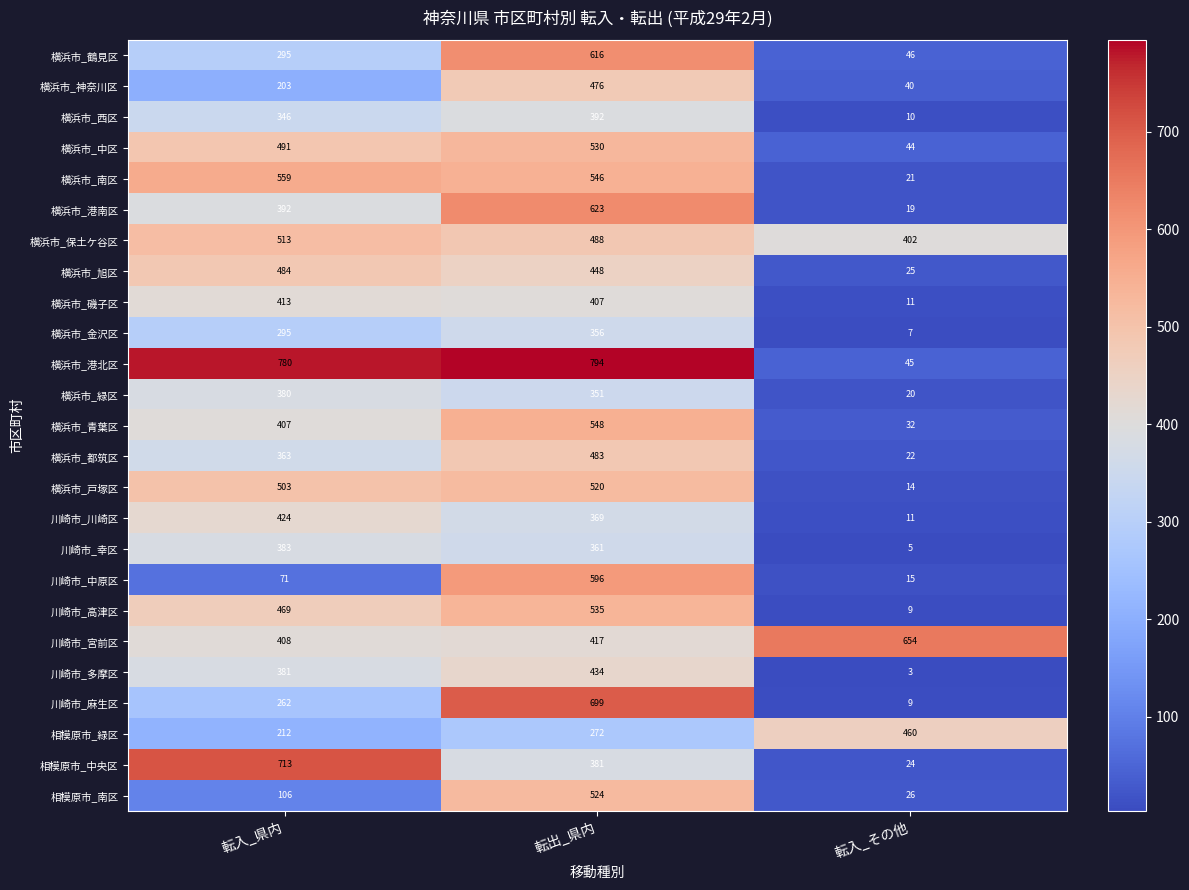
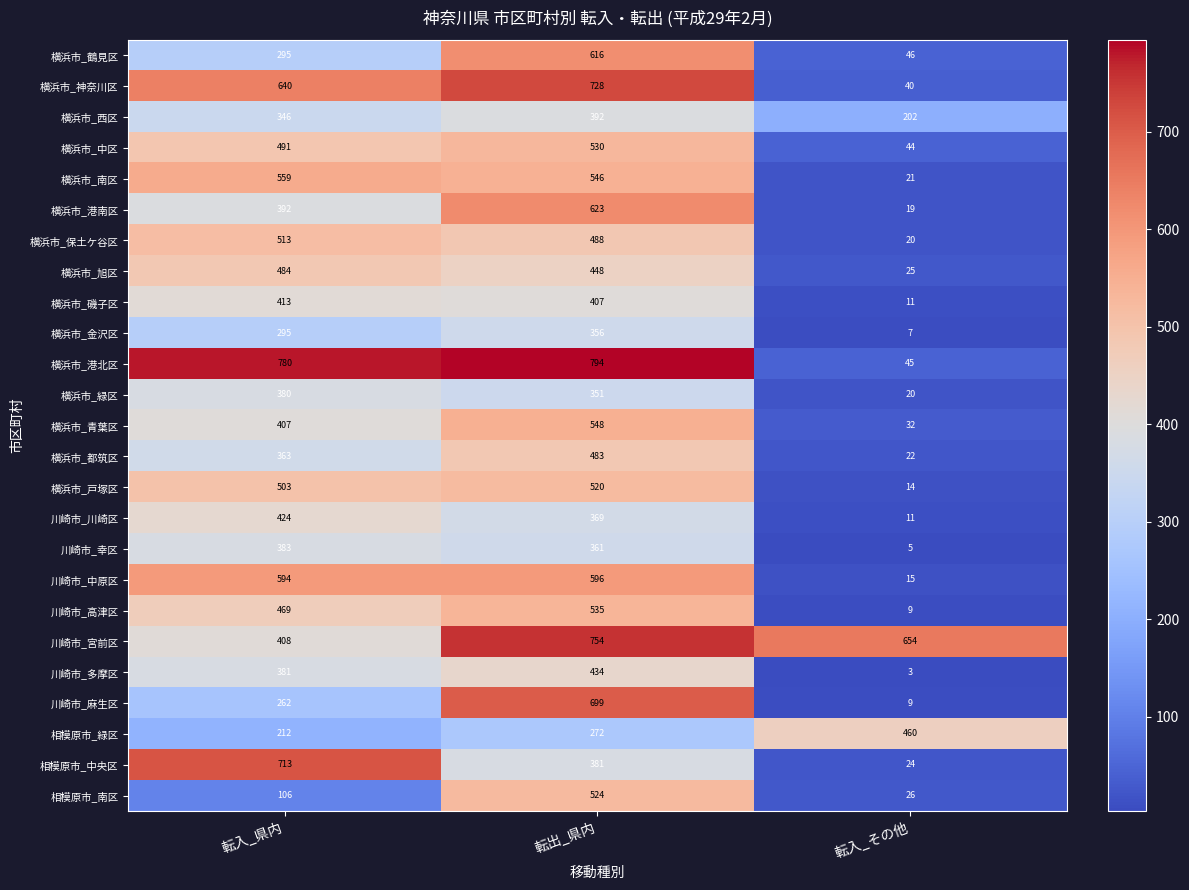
横浜市_神奈川区, 転入_県内: 203 -> 640
横浜市_神奈川区, 転出_県内: 476 -> 728
横浜市_西区, 転入_その他: 10 -> 202
横浜市_保土ケ谷区, 転入_その他: 402 -> 20
川崎市_中原区, 転入_県内: 71 -> 594
川崎市_宮前区, 転出_県内: 417 -> 754
